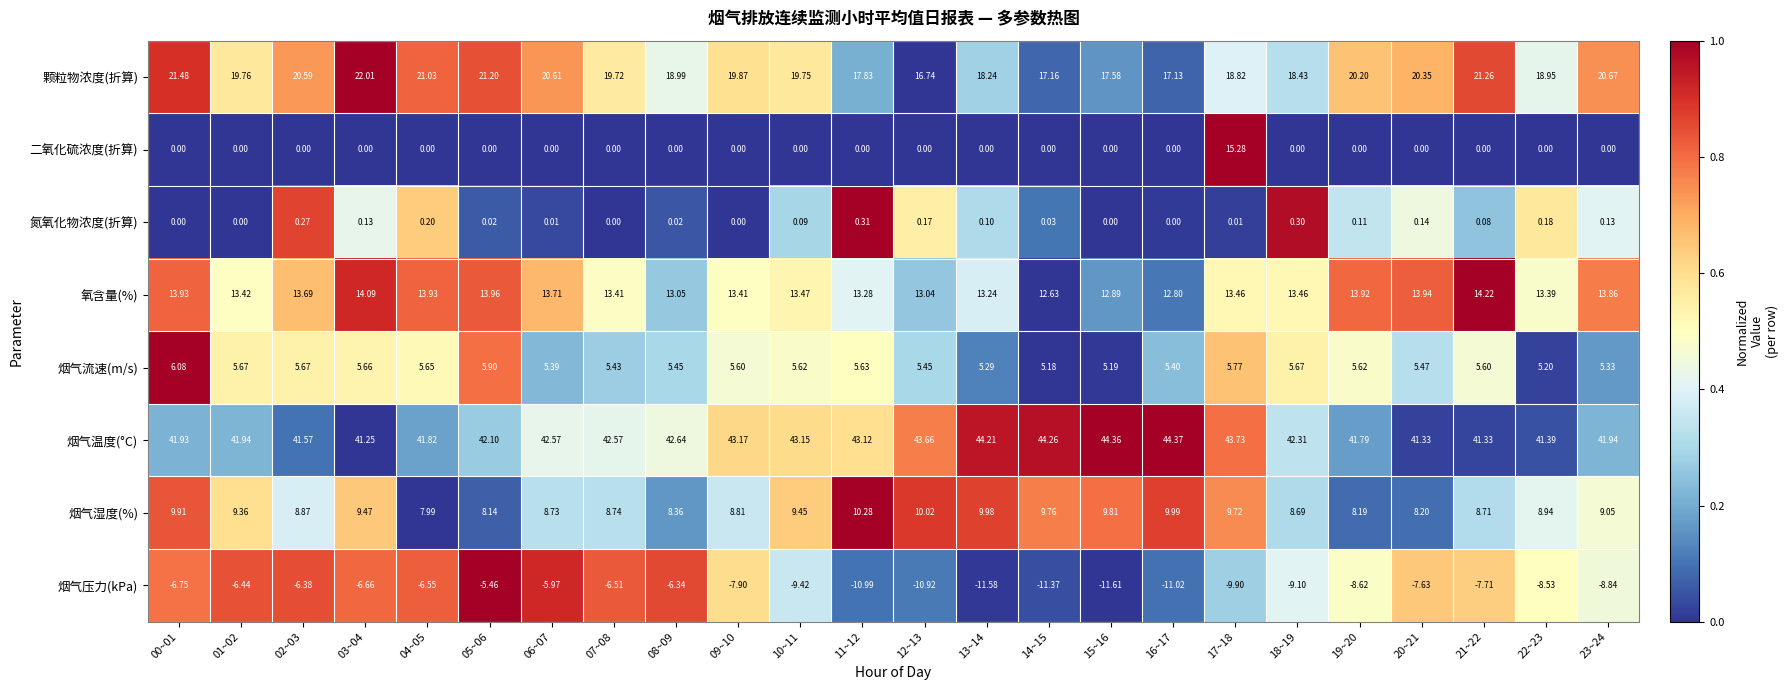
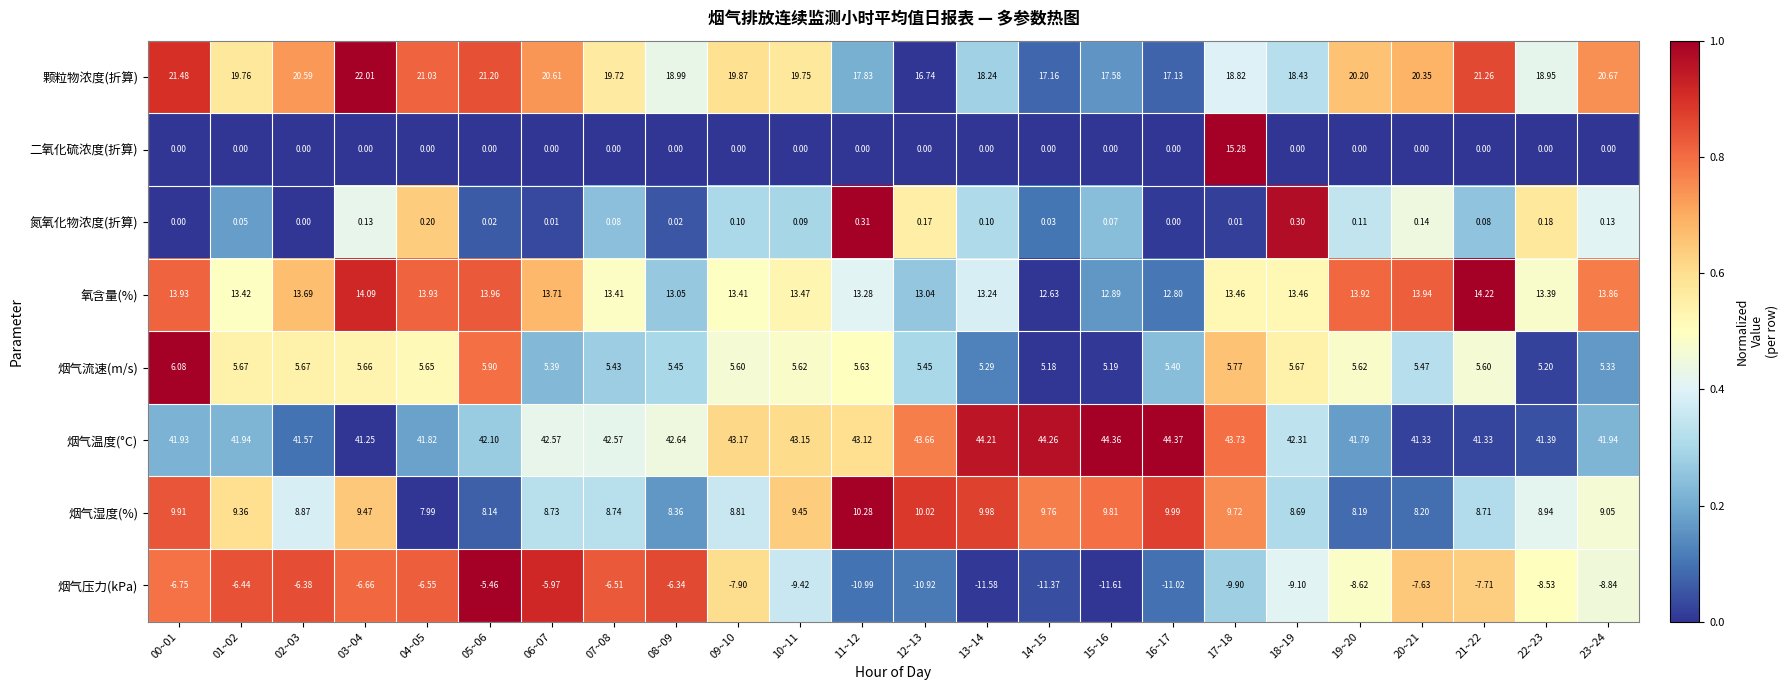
氮氧化物浓度(折算), 01~02: 0.00 -> 0.05
氮氧化物浓度(折算), 02~03: 0.27 -> 0.00
氮氧化物浓度(折算), 07~08: 0.00 -> 0.08
氮氧化物浓度(折算), 09~10: 0.00 -> 0.10
氮氧化物浓度(折算), 15~16: 0.00 -> 0.07
